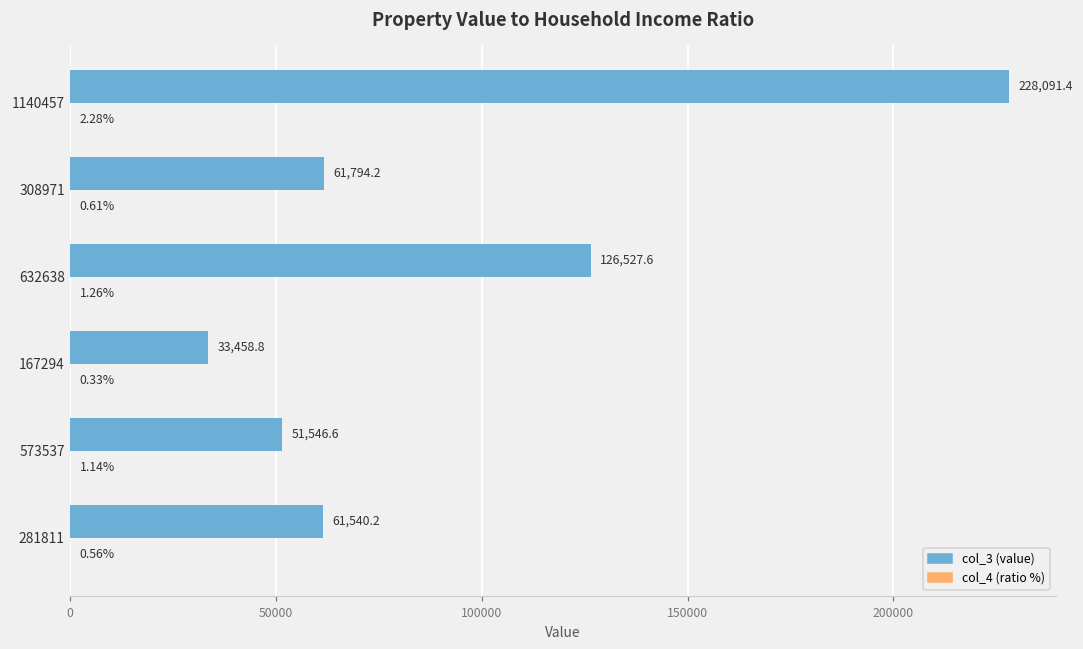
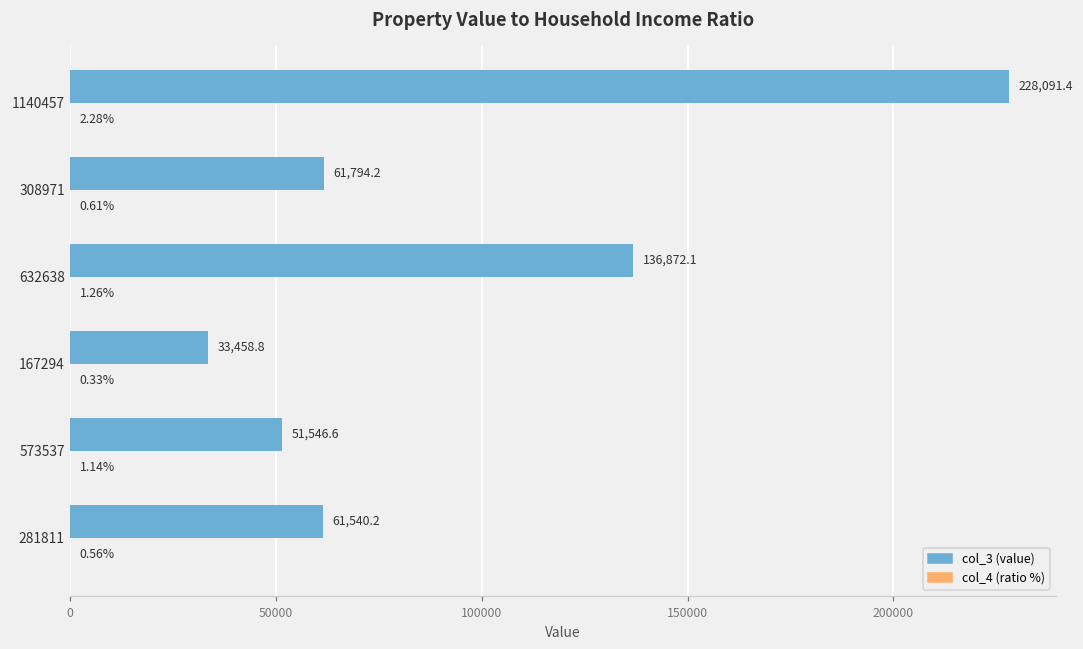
col_3 (value), 632638: 126,527.6 -> 136,872.1
